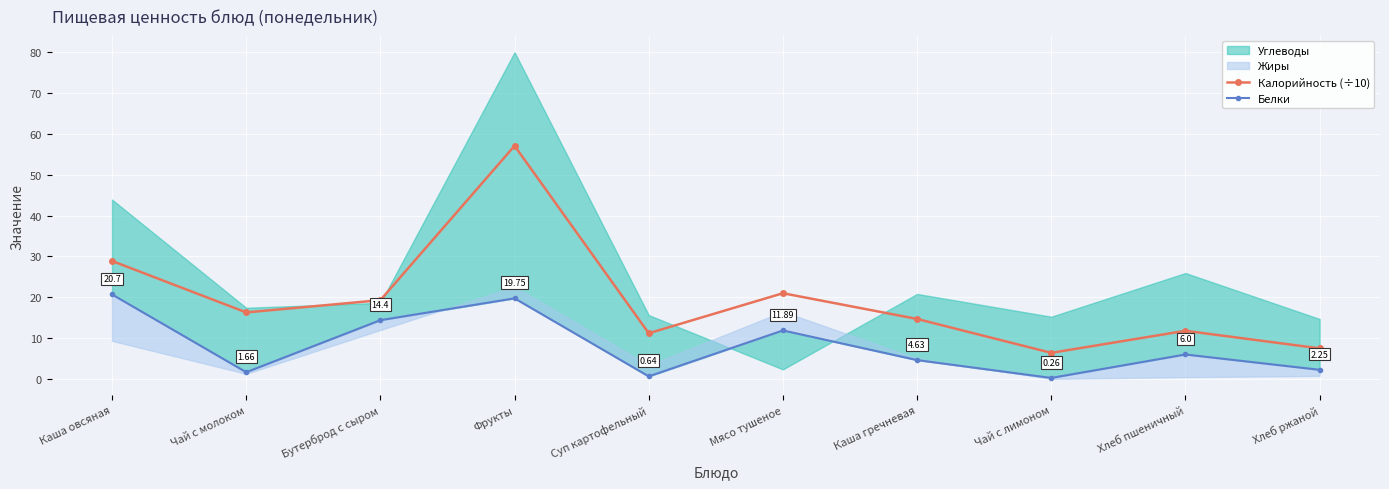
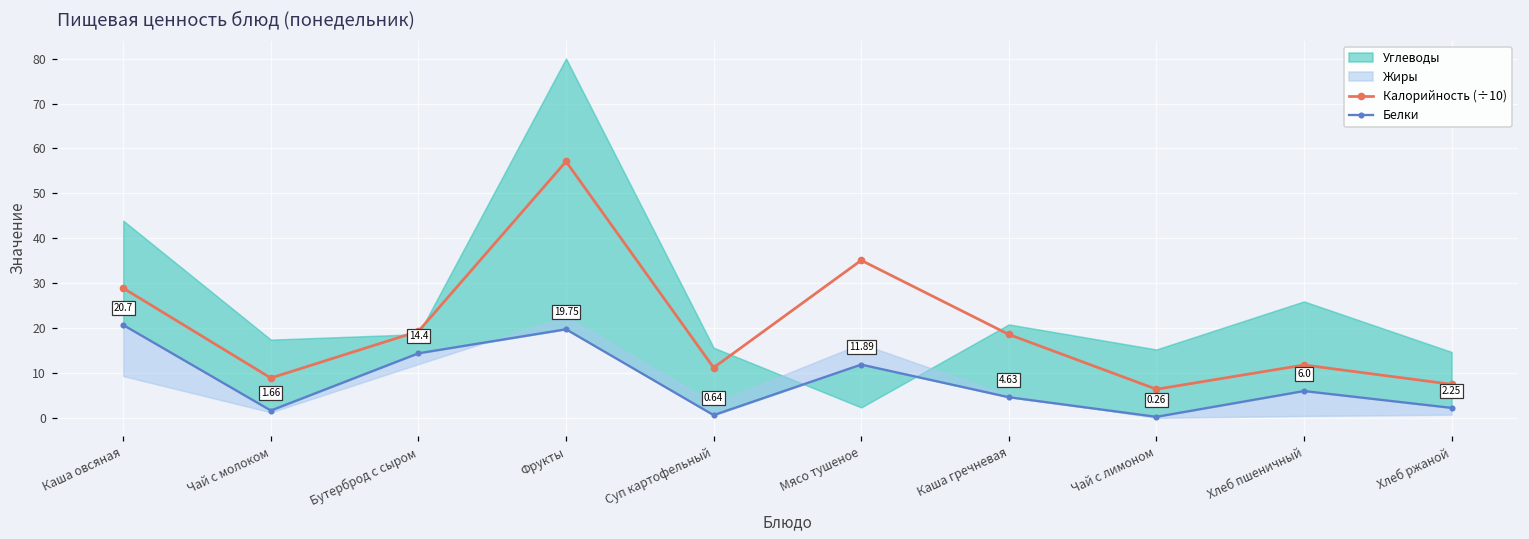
Калорийность (÷10), Чай с молоком: 16 -> 9
Калорийность (÷10), Мясо тушеное: 21 -> 35
Калорийность (÷10), Каша гречневая: 15 -> 19
